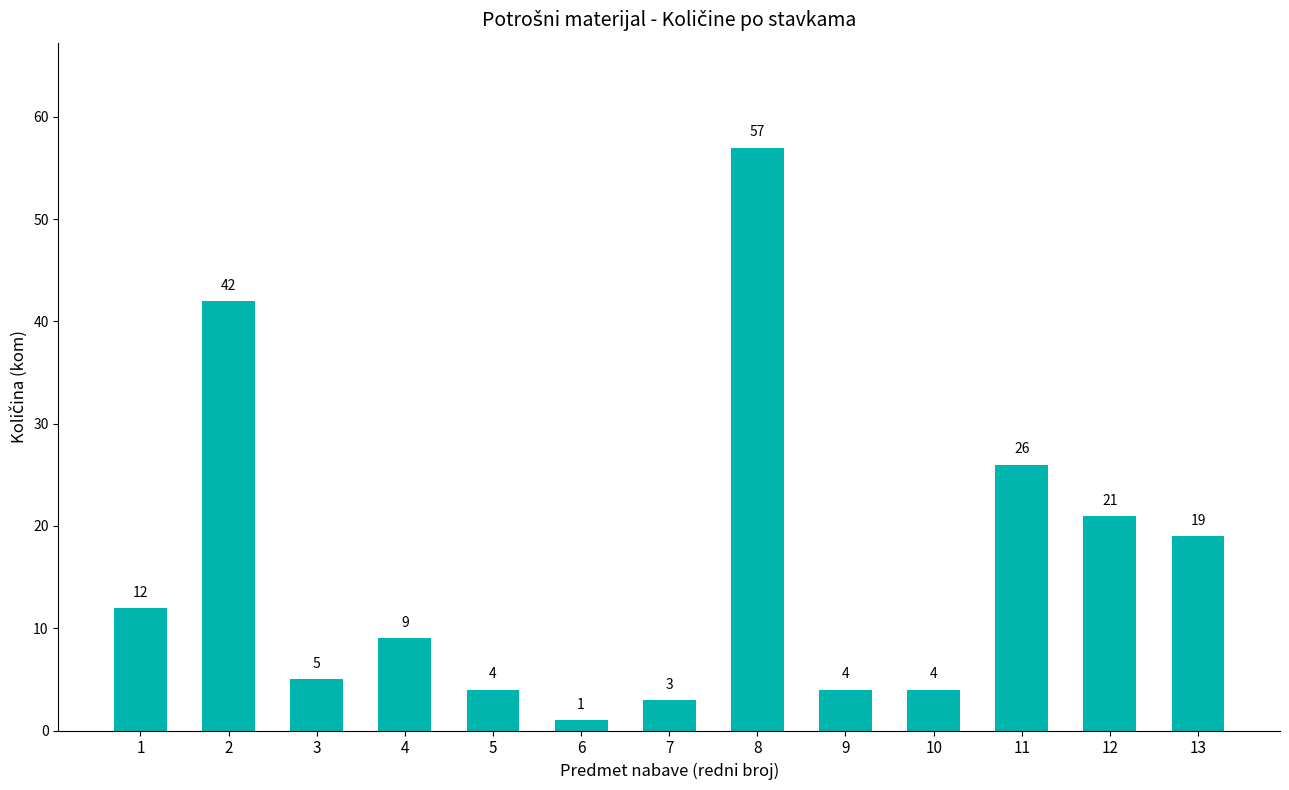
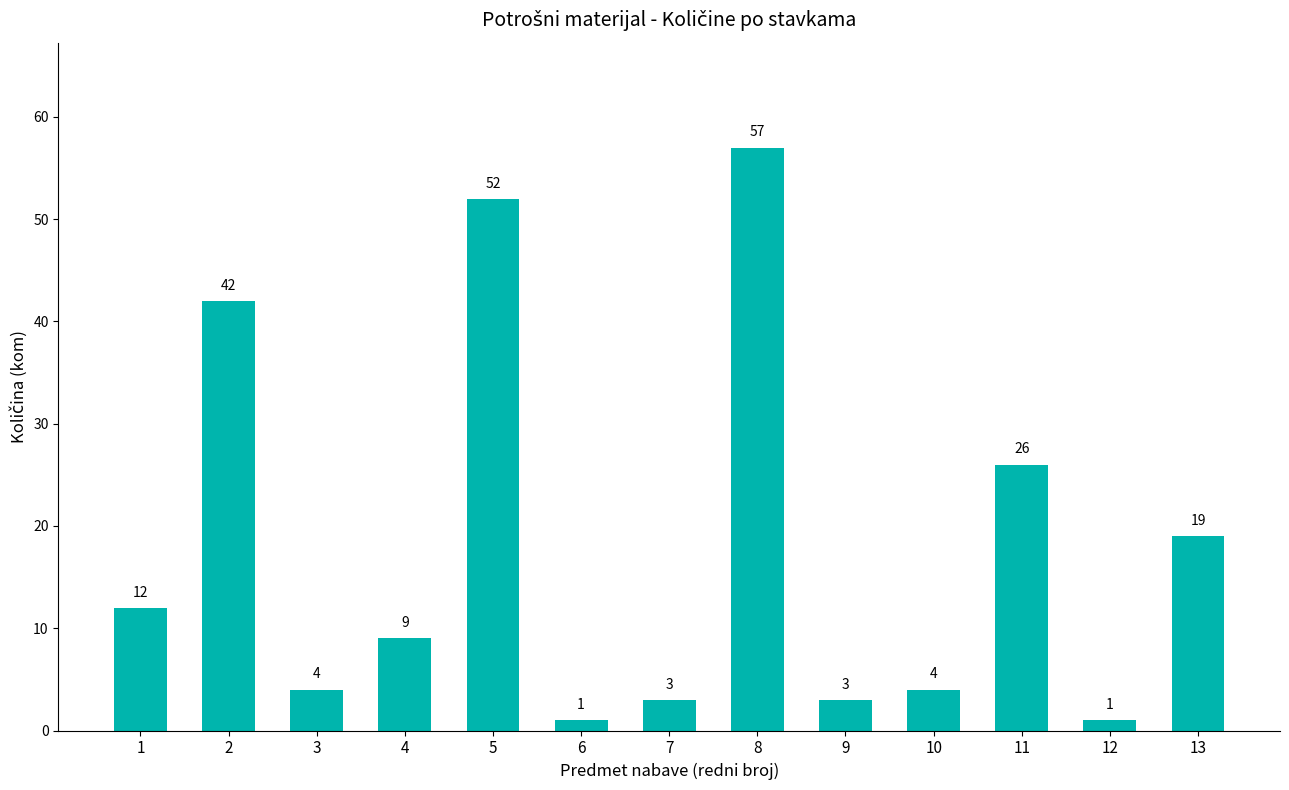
3: 5 -> 4
5: 4 -> 52
9: 4 -> 3
12: 21 -> 1
